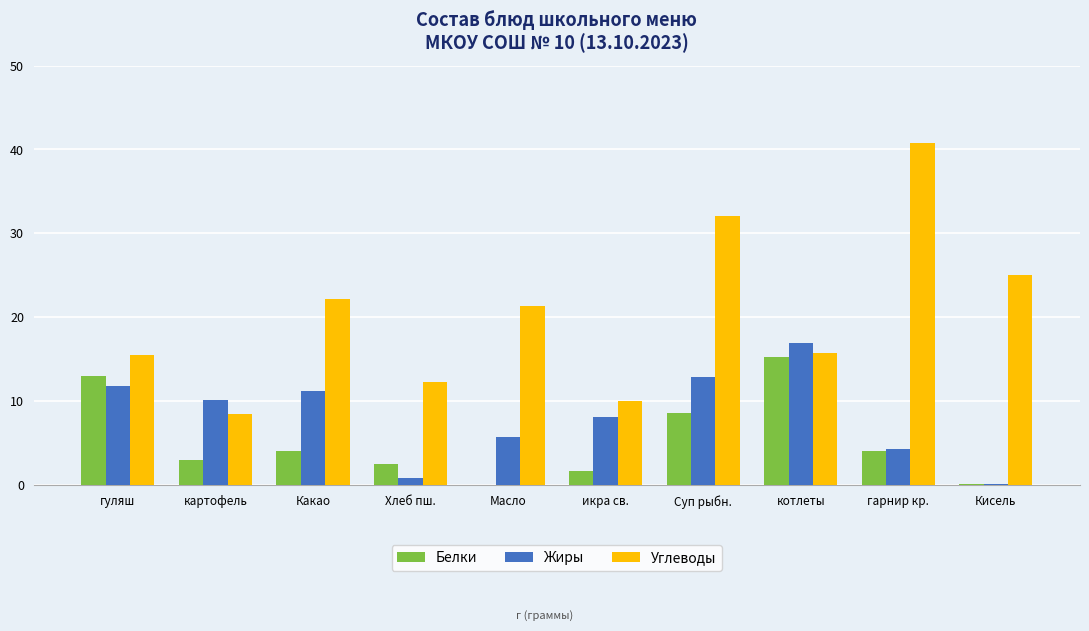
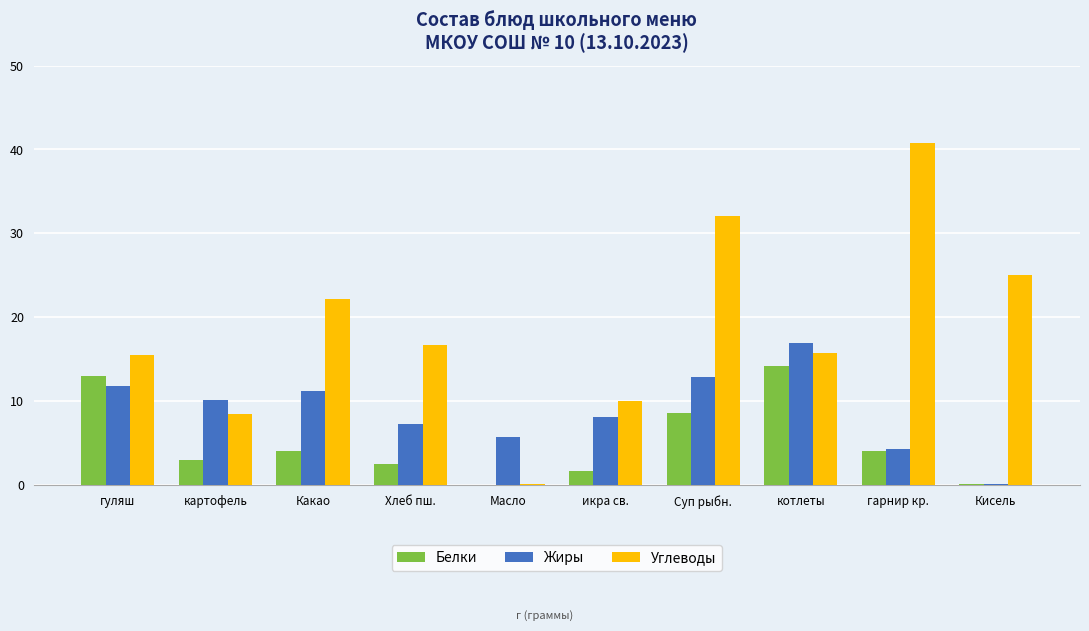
Жиры, Хлеб пш.: 1 -> 7
Углеводы, Хлеб пш.: 12 -> 17
Углеводы, Масло: 21 -> 0
Белки, котлеты: 15 -> 14
